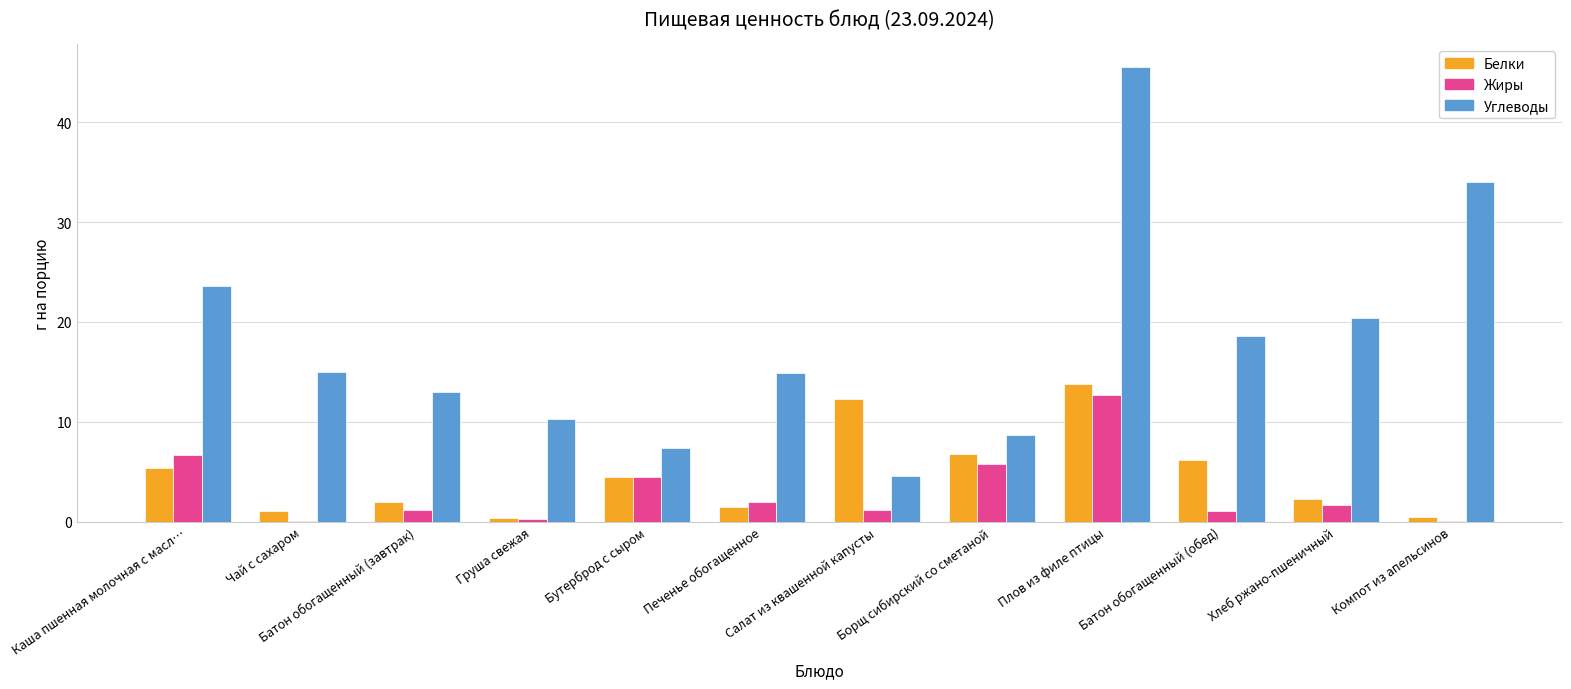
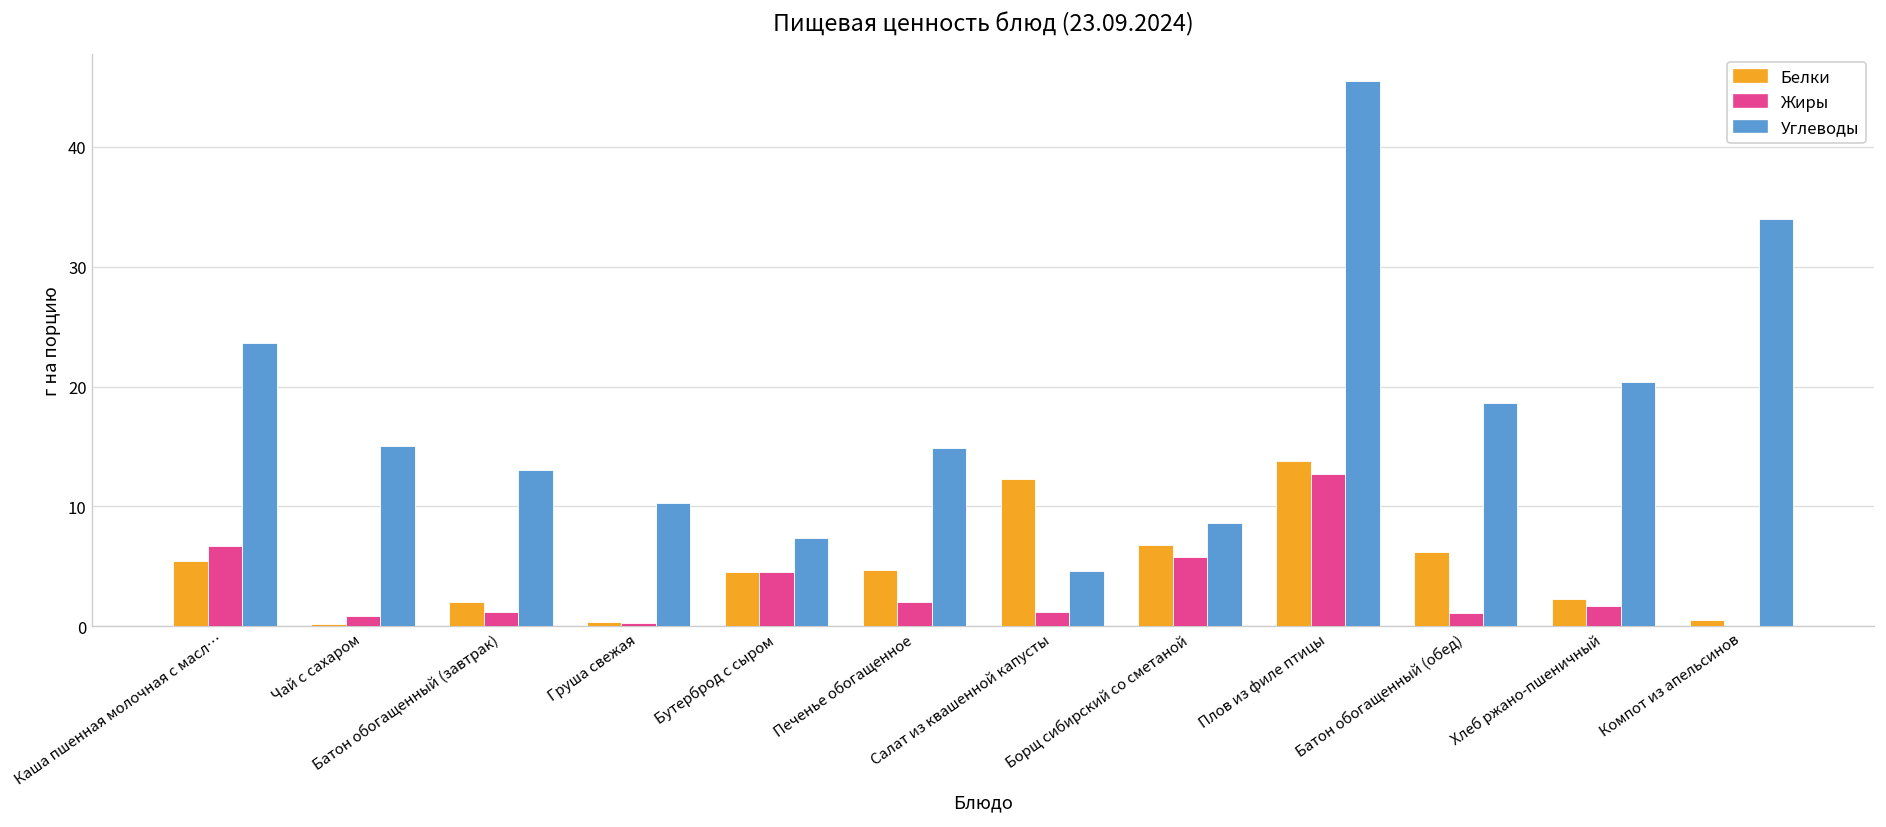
Белки, Чай с сахаром: 1 -> 0
Жиры, Чай с сахаром: 0 -> 1
Белки, Печенье обогащенное: 2 -> 5
